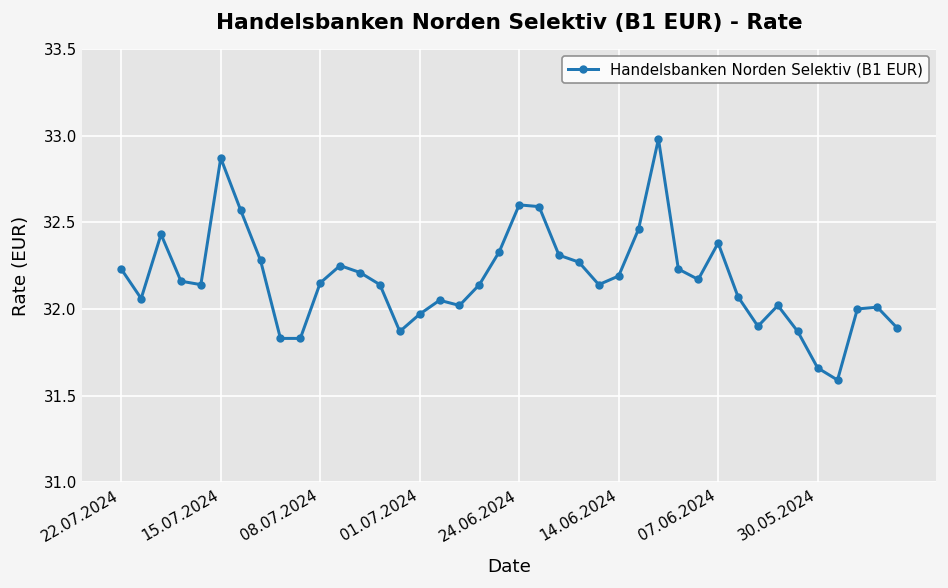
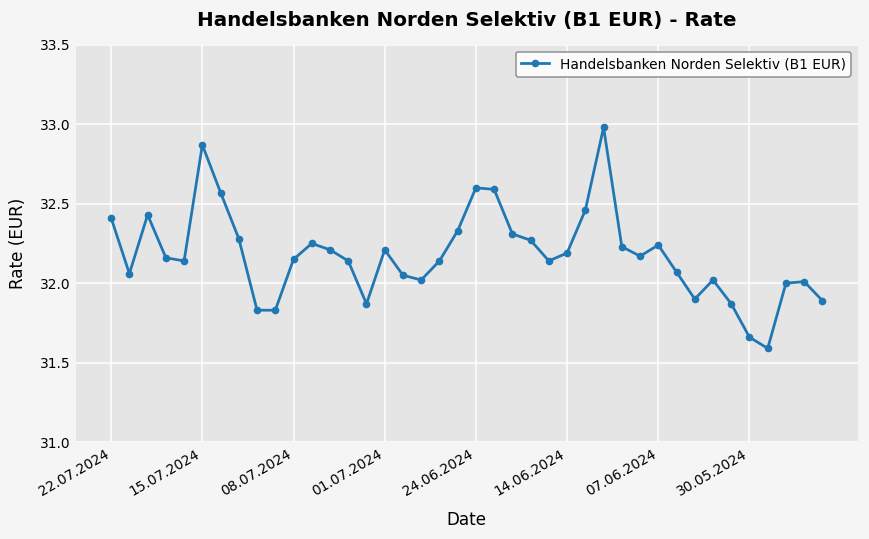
22.07.2024: 32.23 -> 32.41
01.07.2024: 31.97 -> 32.21
07.06.2024: 32.38 -> 32.24
